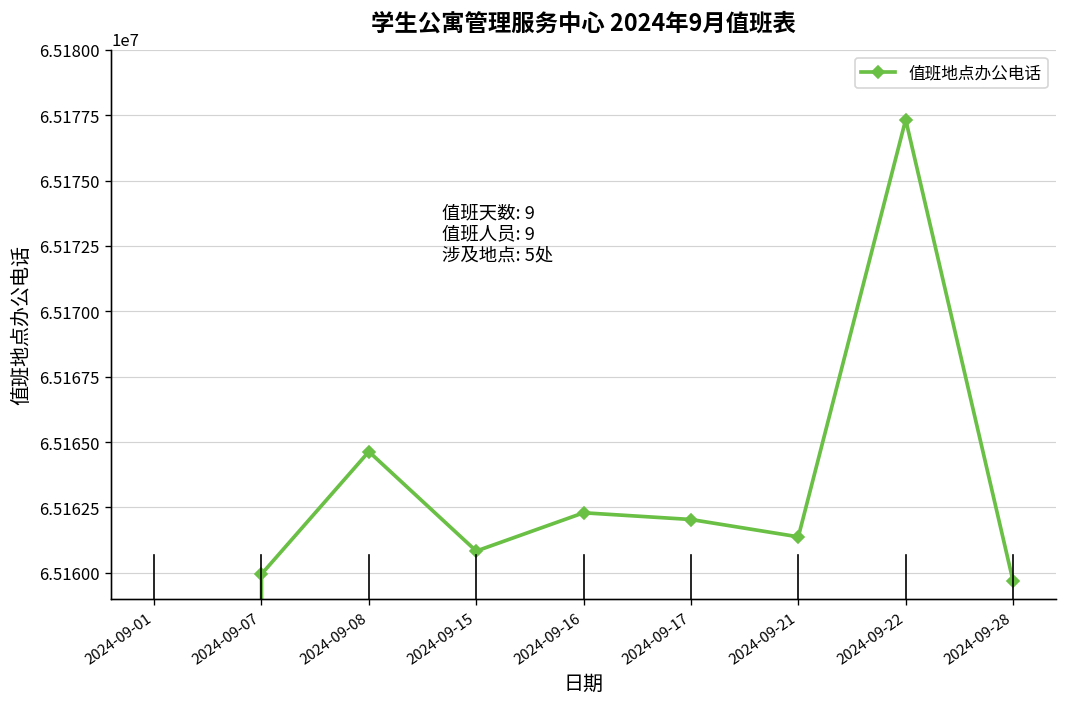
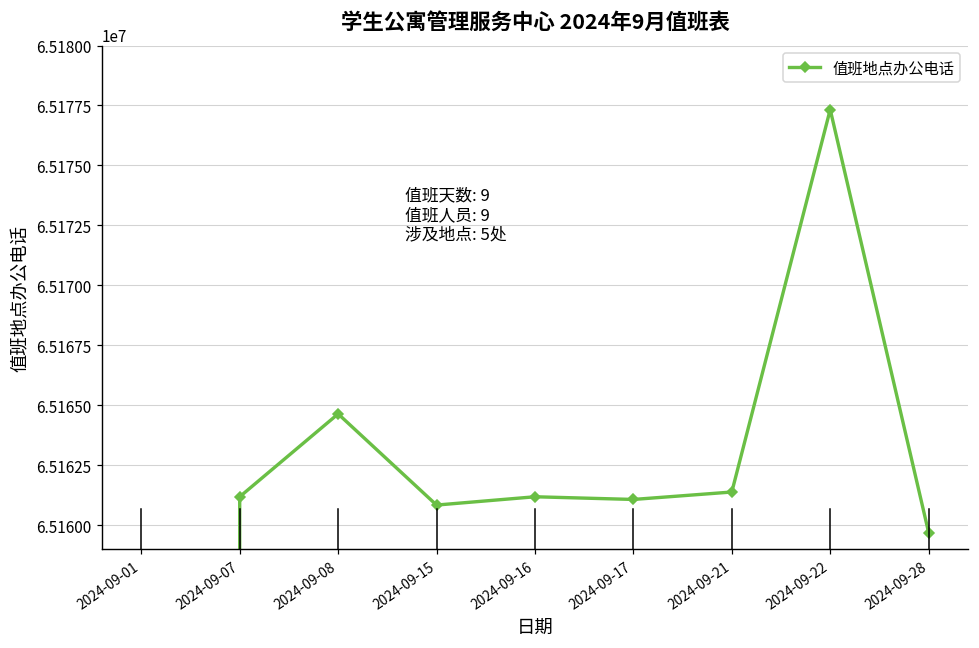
2024-09-07: 65160000 -> 65161200
2024-09-16: 65162300 -> 65161200
2024-09-17: 65162000 -> 65161100
